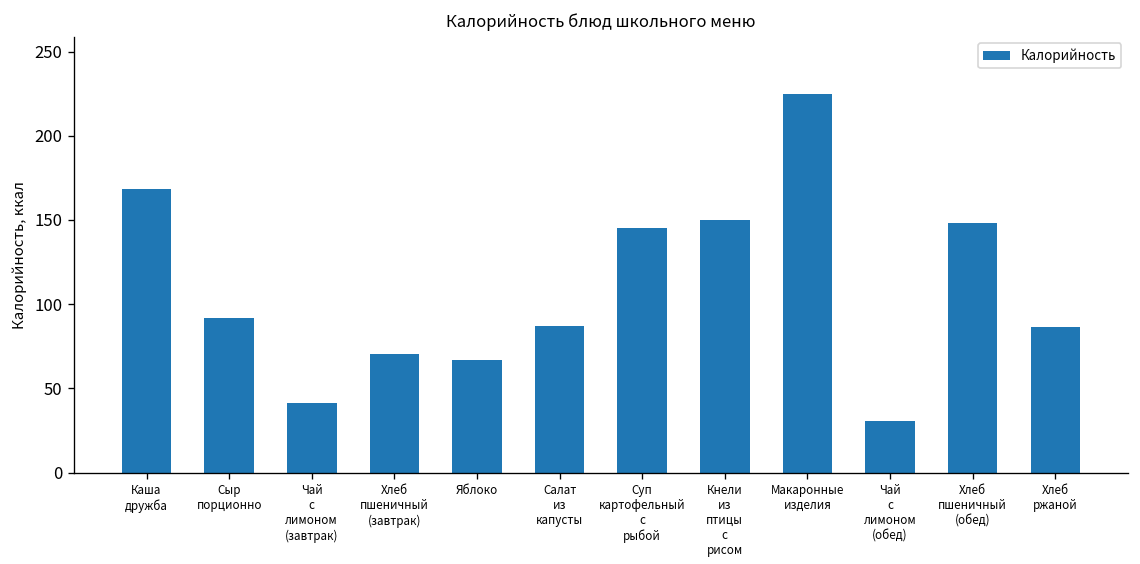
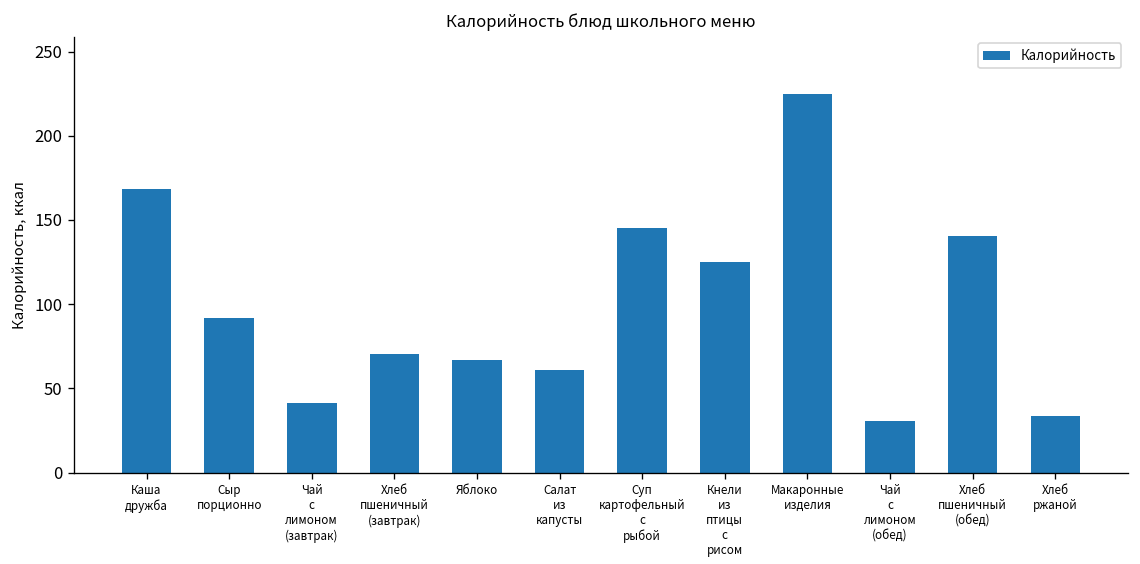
Салат из капусты: 87 -> 61
Кнели из птицы с рисом: 150 -> 125
Хлеб пшеничный (обед): 148 -> 141
Хлеб ржаной: 87 -> 34
